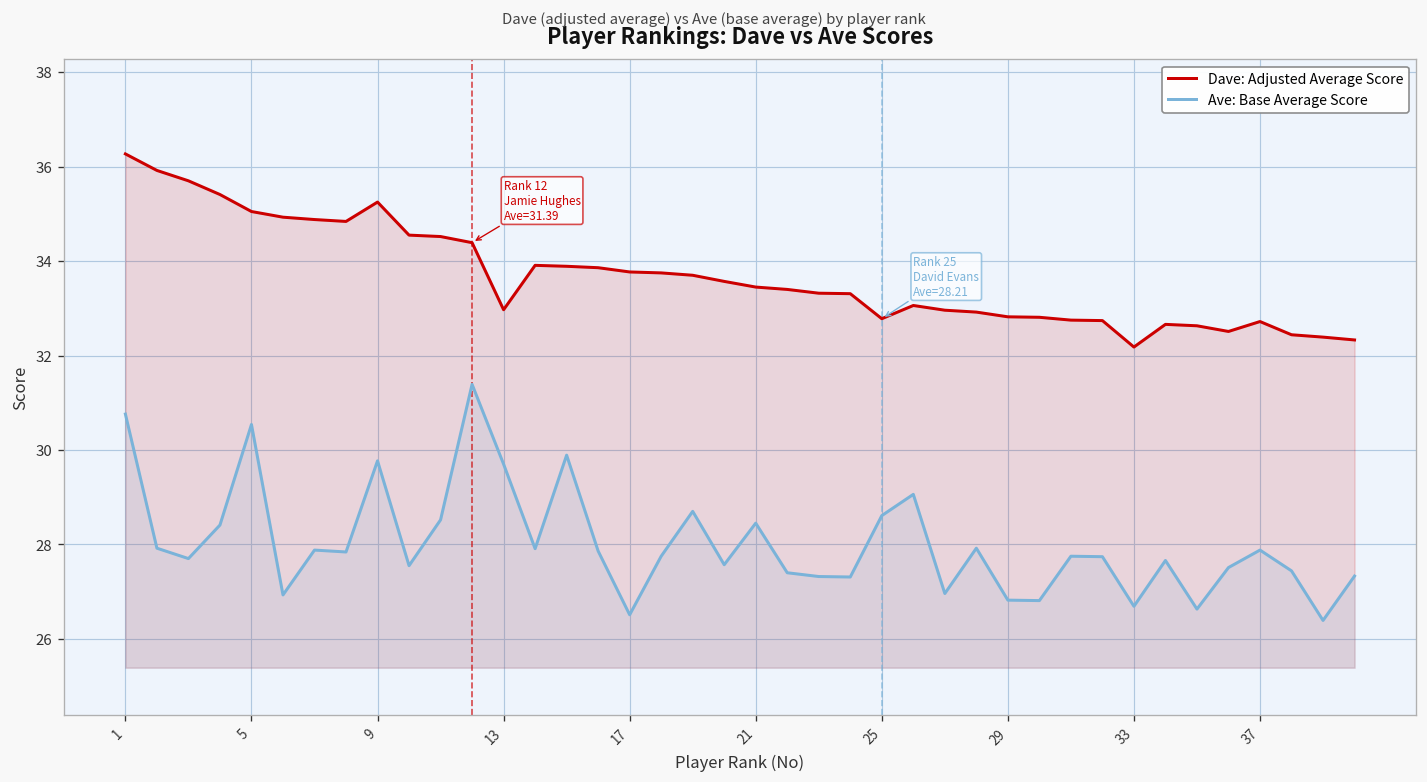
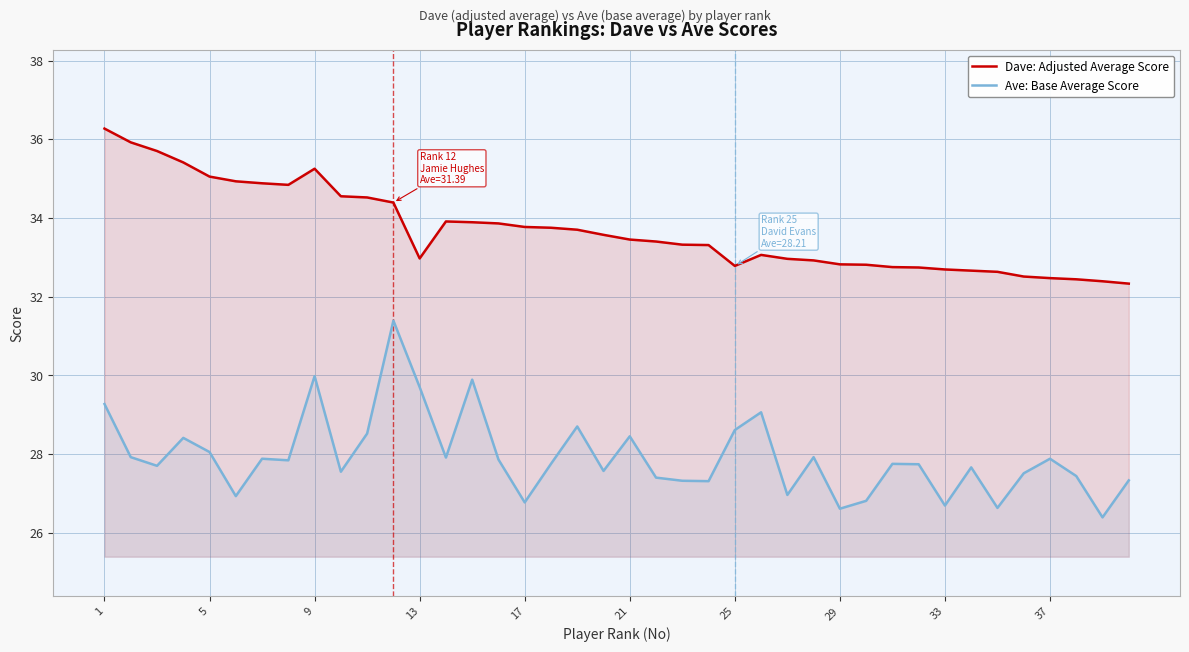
Ave: Base Average Score, 1: 30.8 -> 29.3
Ave: Base Average Score, 5: 30.5 -> 28.1
Ave: Base Average Score, 9: 29.8 -> 30.0
Ave: Base Average Score, 17: 26.5 -> 26.8
Ave: Base Average Score, 29: 26.8 -> 26.6
Dave: Adjusted Average Score, 33: 32.2 -> 32.7
Dave: Adjusted Average Score, 37: 32.7 -> 32.5
